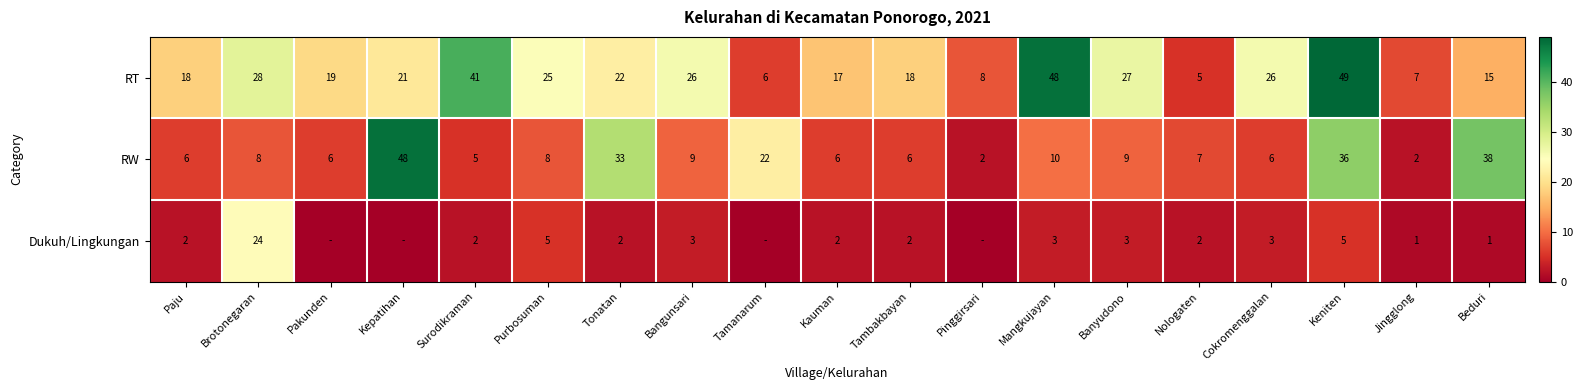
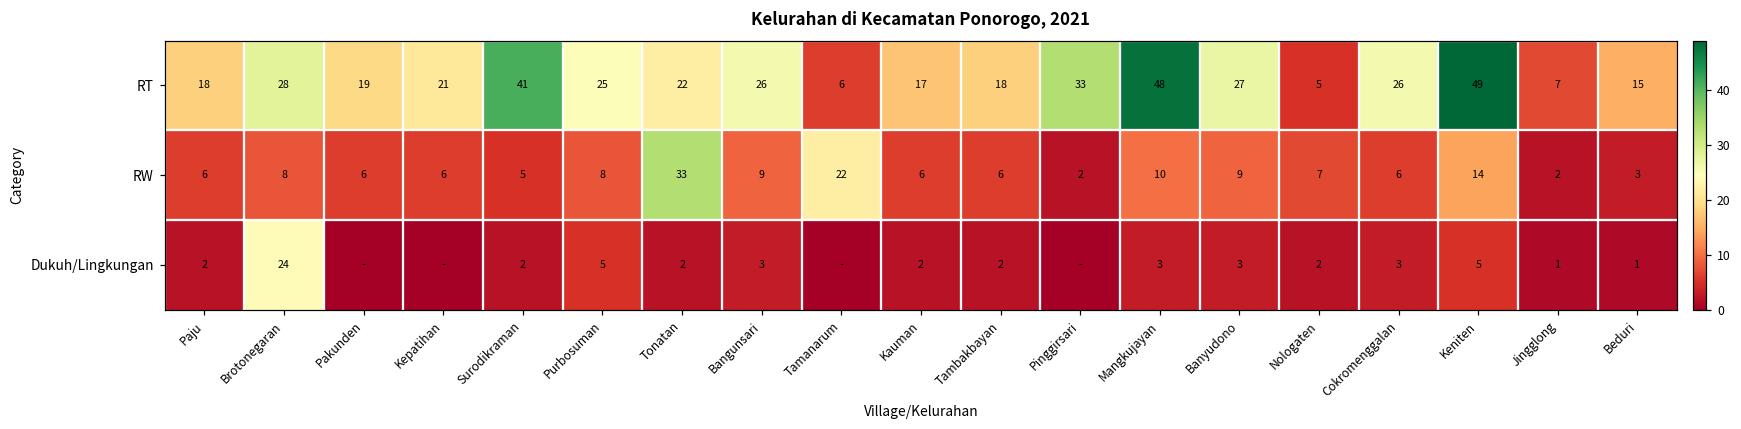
RT, Pinggirsari: 8 -> 33
RW, Kepatihan: 48 -> 6
RW, Keniten: 36 -> 14
RW, Beduri: 38 -> 3
